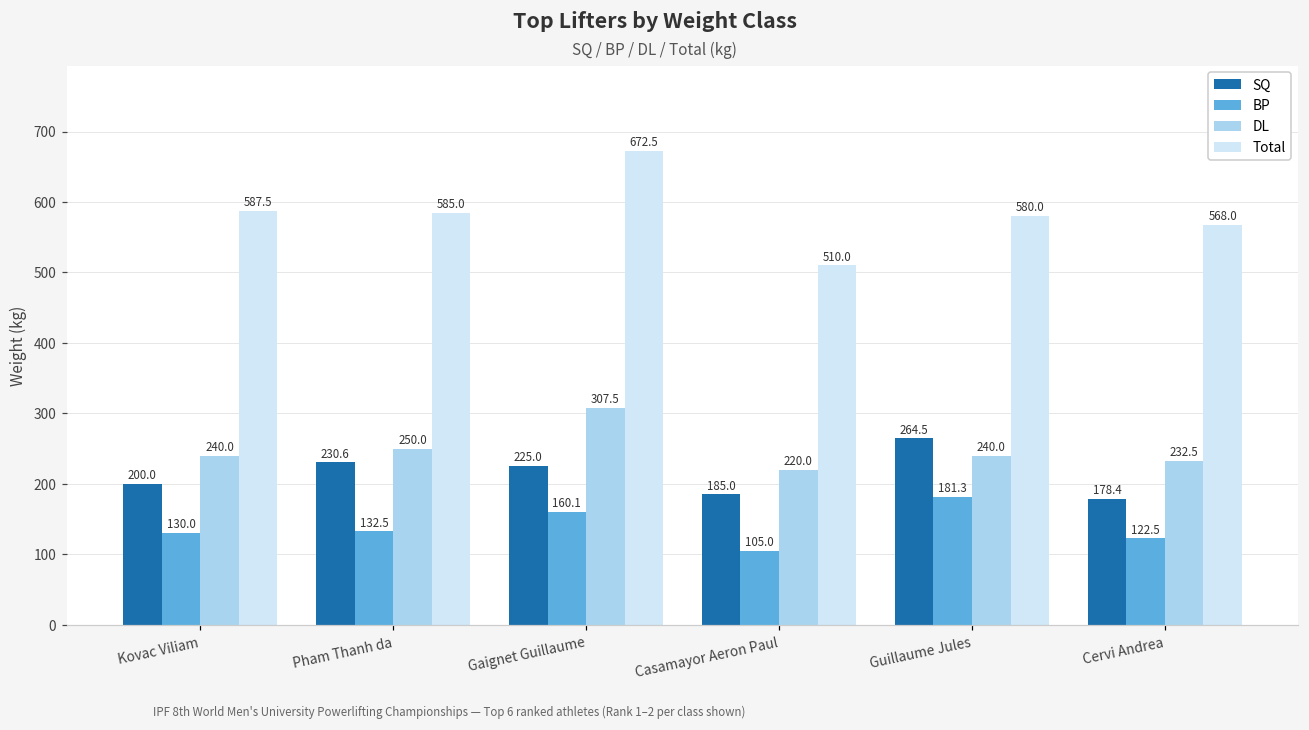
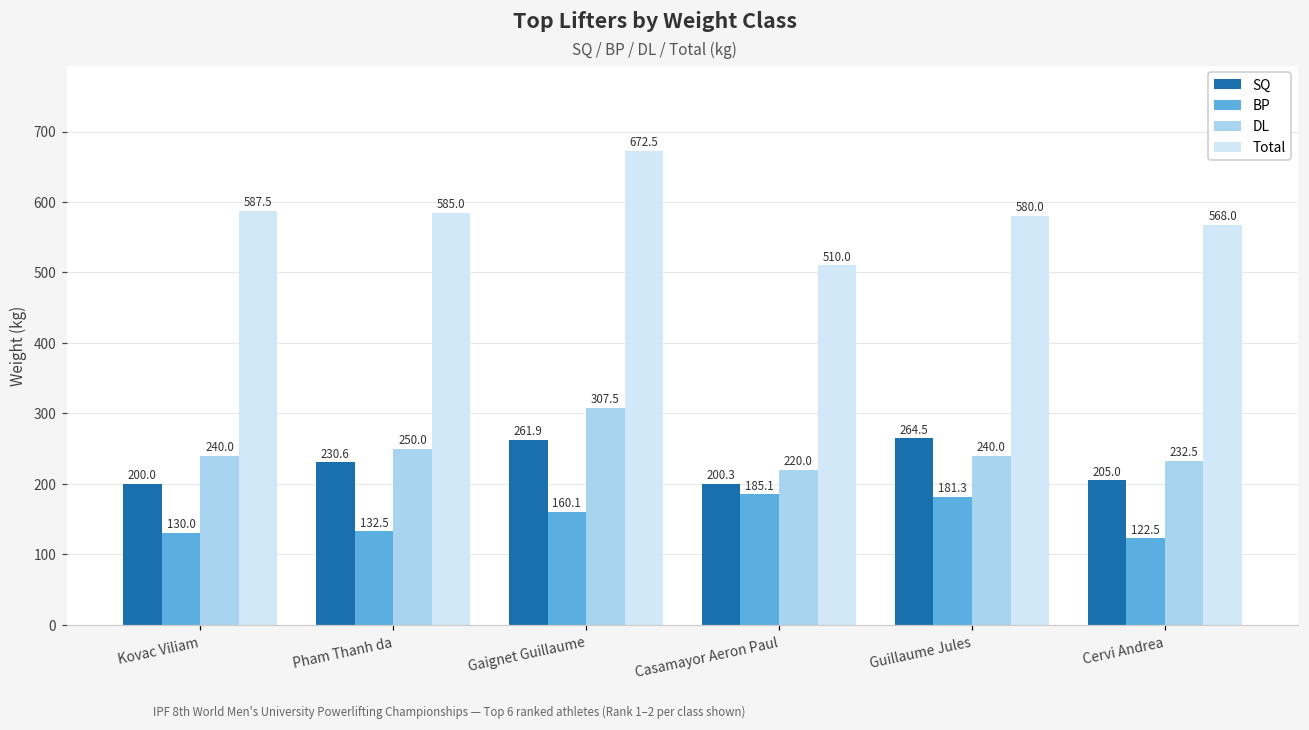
SQ, Gaignet Guillaume: 225.0 -> 261.9
SQ, Casamayor Aeron Paul: 185.0 -> 200.3
BP, Casamayor Aeron Paul: 105.0 -> 185.1
SQ, Cervi Andrea: 178.4 -> 205.0
